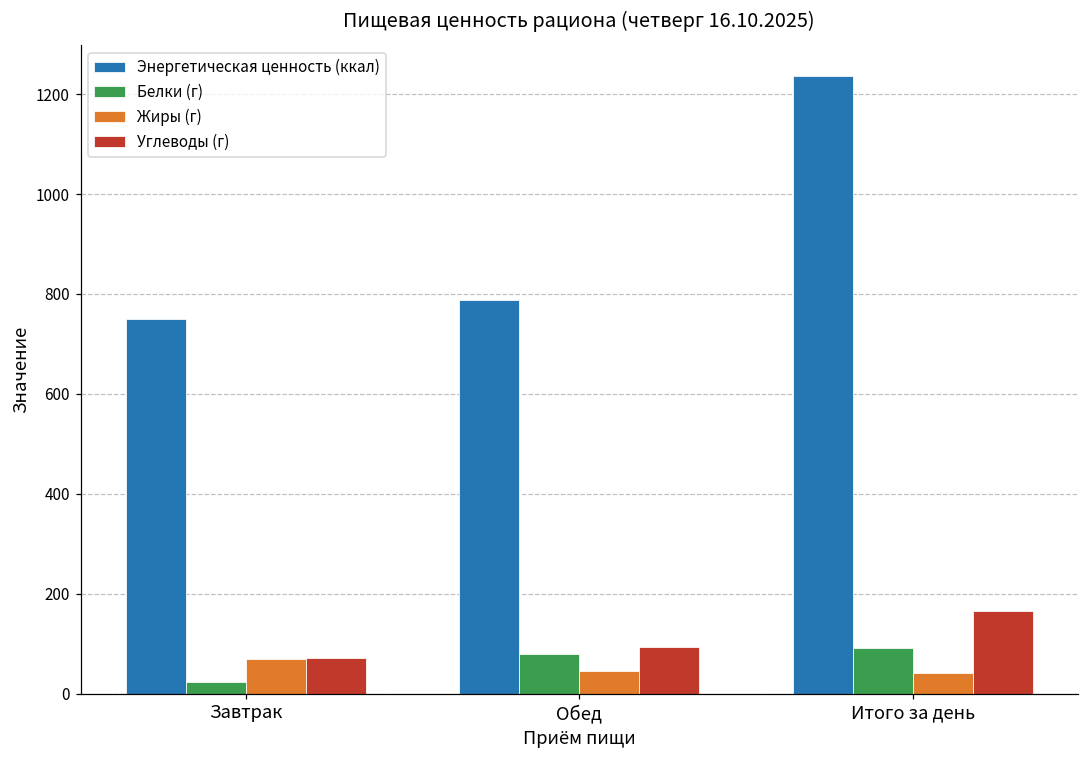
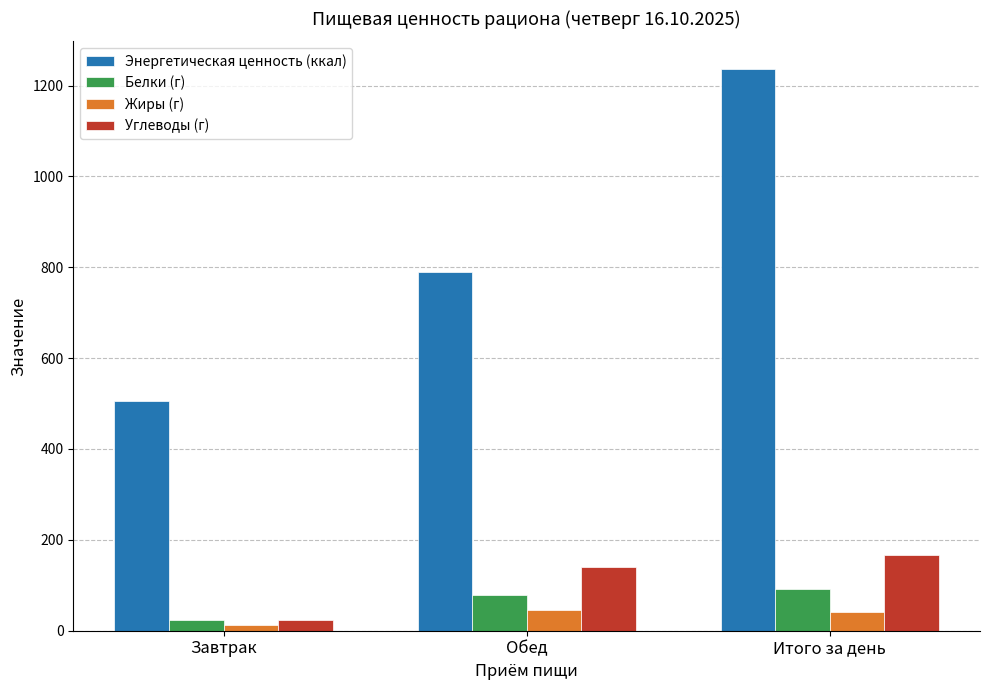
Энергетическая ценность (ккал), Завтрак: 750 -> 510
Жиры (г), Завтрак: 70 -> 10
Углеводы (г), Завтрак: 70 -> 20
Углеводы (г), Обед: 90 -> 140
